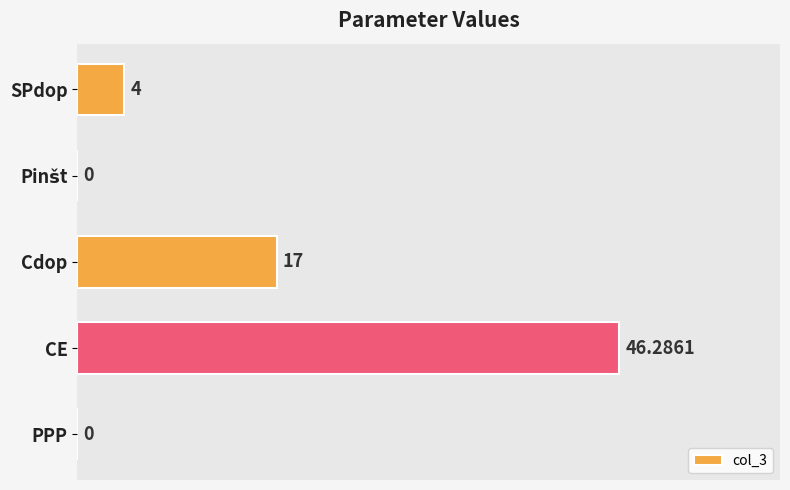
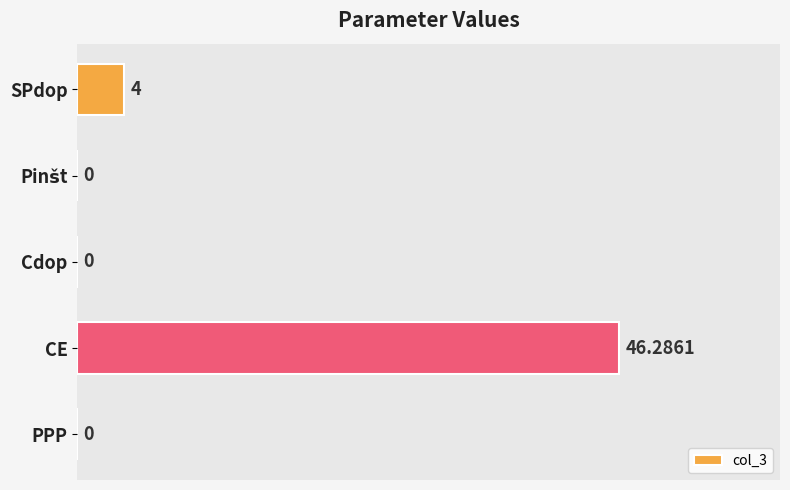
Cdop: 17 -> 0
